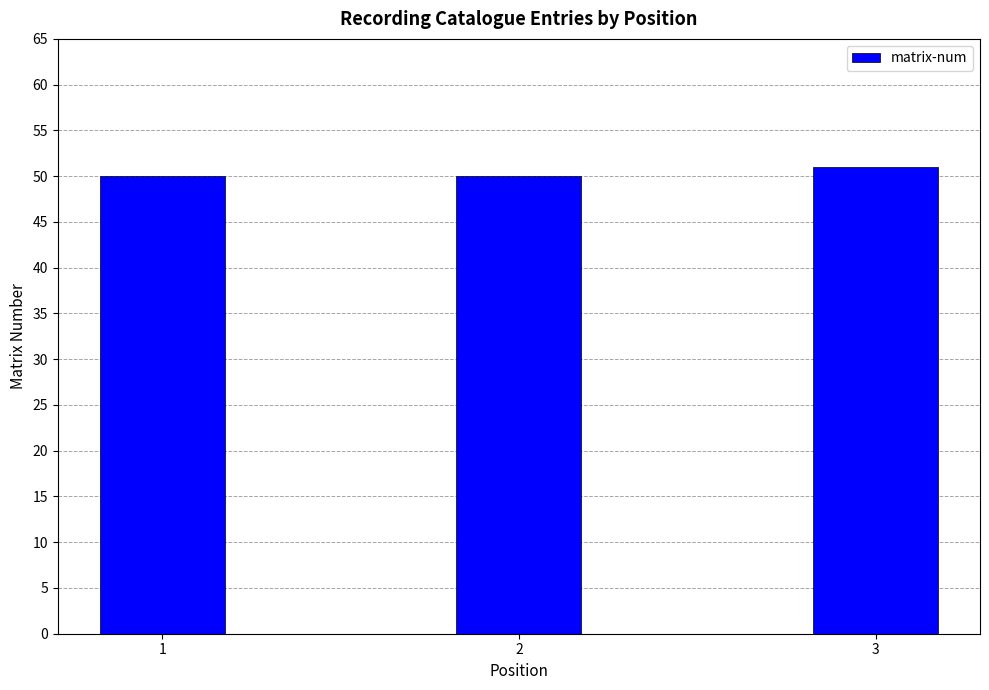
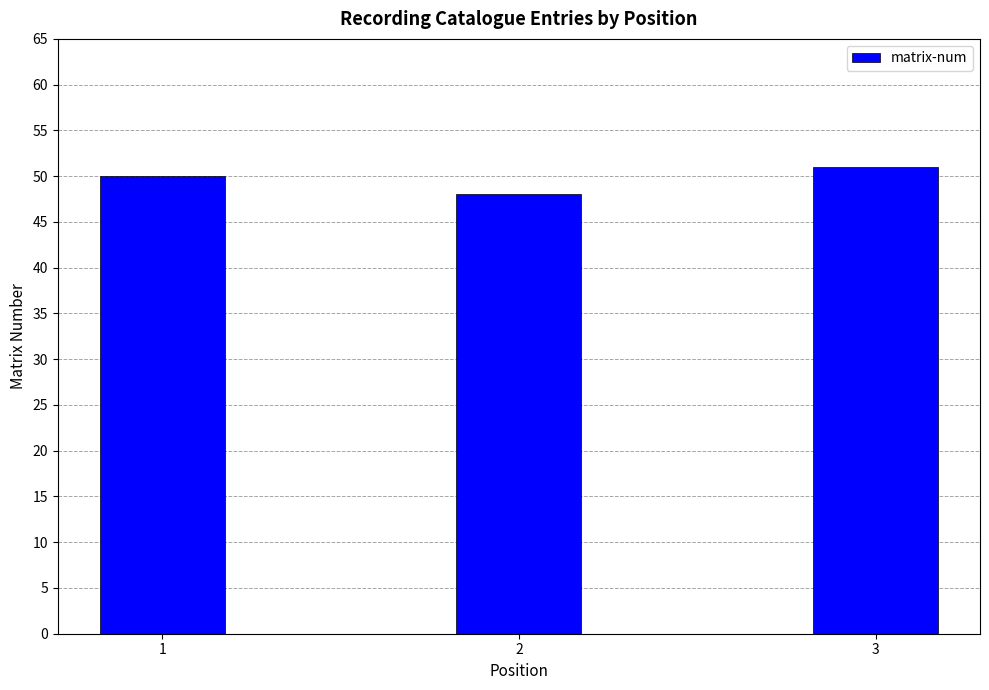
2: 50 -> 48
